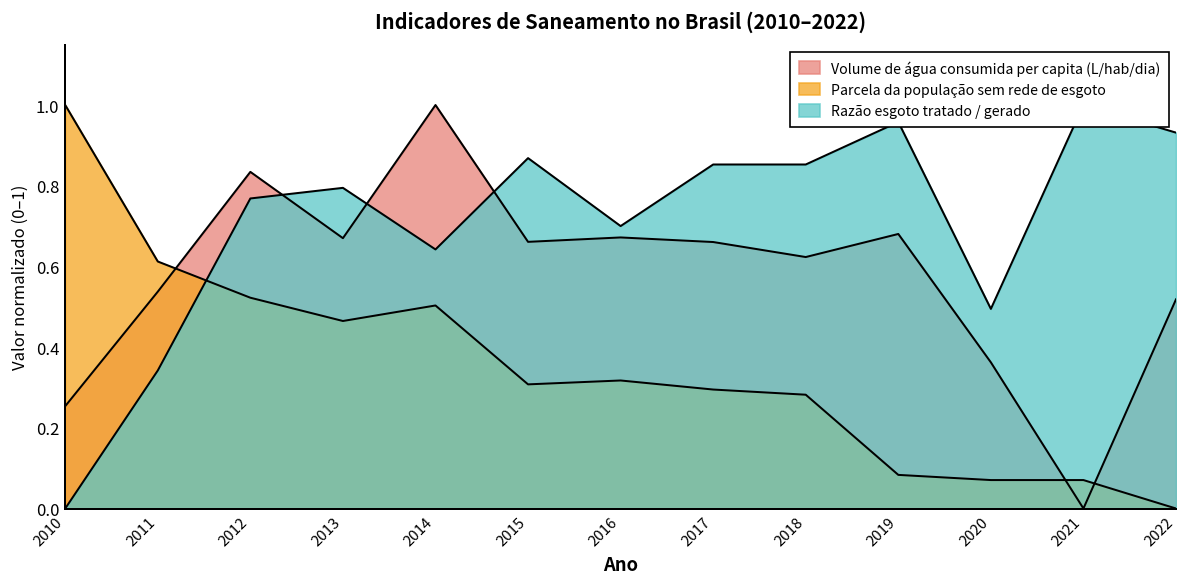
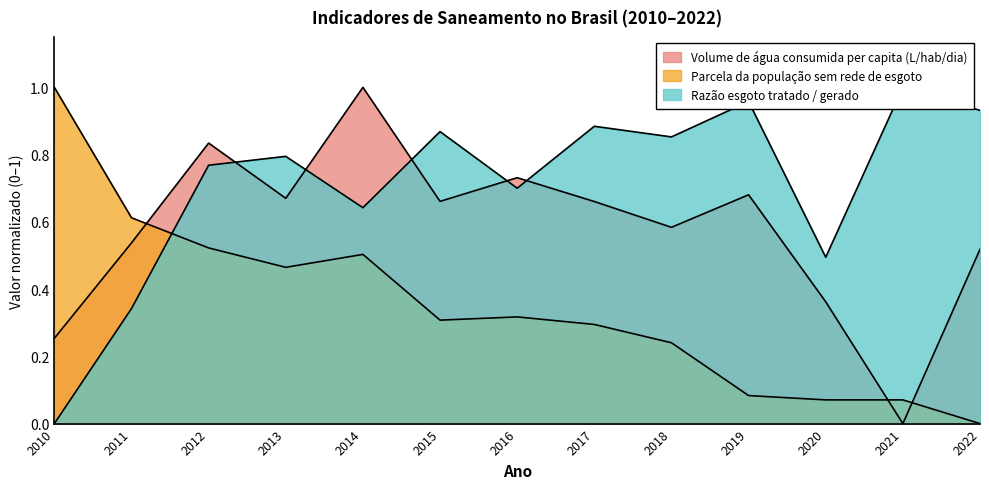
Volume de água consumida per capita (L/hab/dia), 2016: 0.67 -> 0.73
Razão esgoto tratado / gerado, 2017: 0.85 -> 0.88
Volume de água consumida per capita (L/hab/dia), 2018: 0.62 -> 0.58
Parcela da população sem rede de esgoto, 2018: 0.28 -> 0.24
